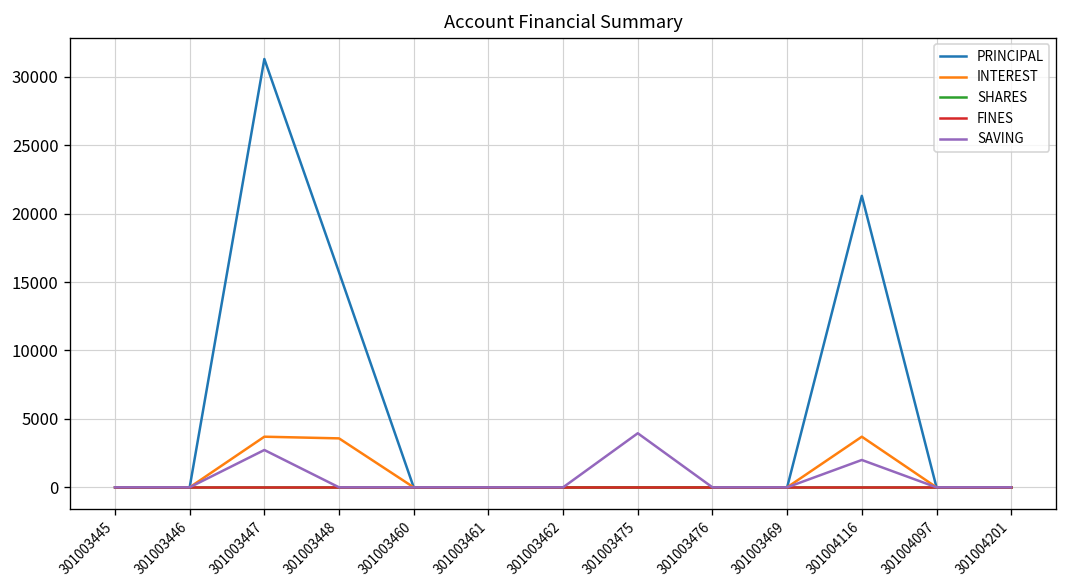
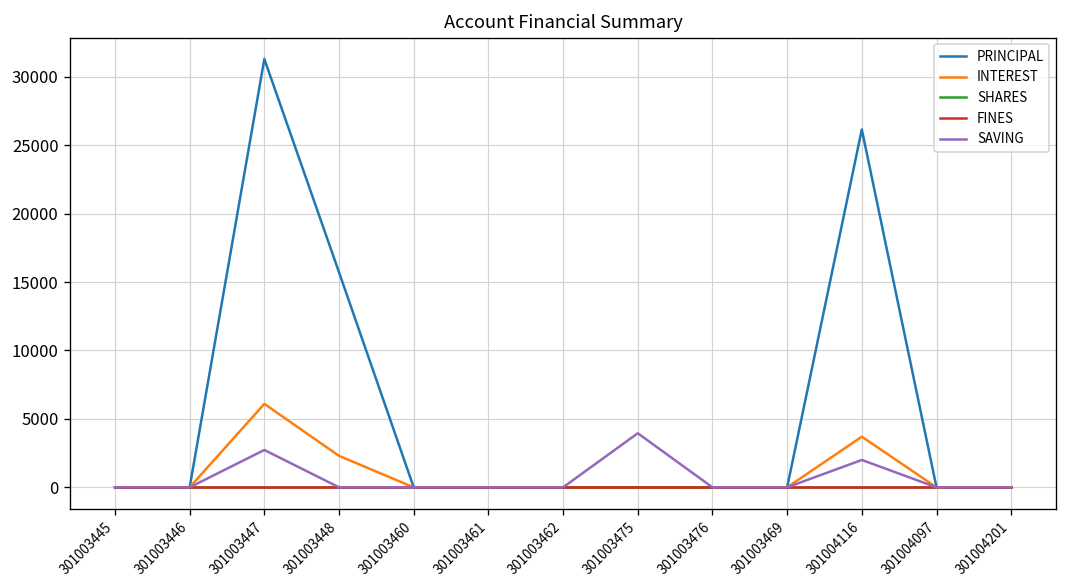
INTEREST, 301003447: 3700 -> 6100
INTEREST, 301003448: 3600 -> 2300
PRINCIPAL, 301004116: 21300 -> 26200
